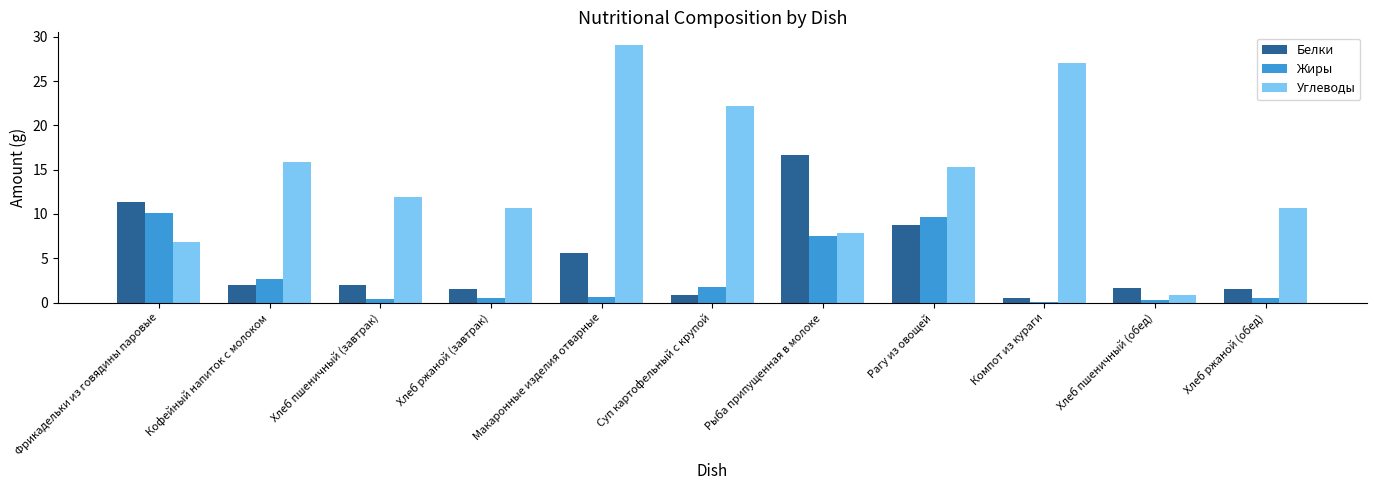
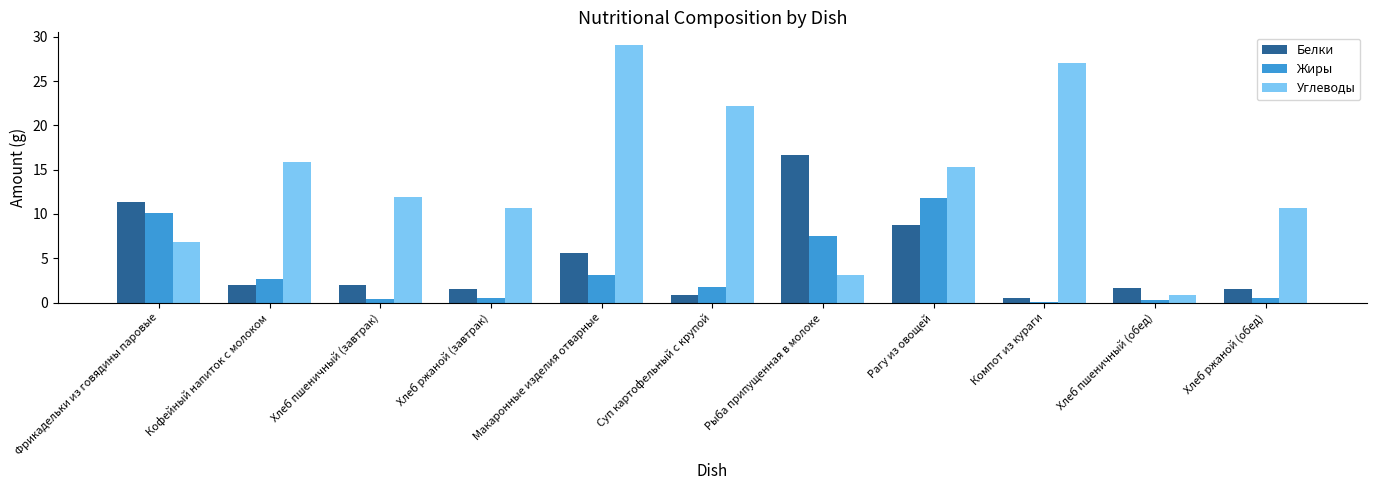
Жиры, Макаронные изделия отварные: 1 -> 3
Углеводы, Рыба припущенная в молоке: 8 -> 3
Жиры, Рагу из овощей: 10 -> 12
